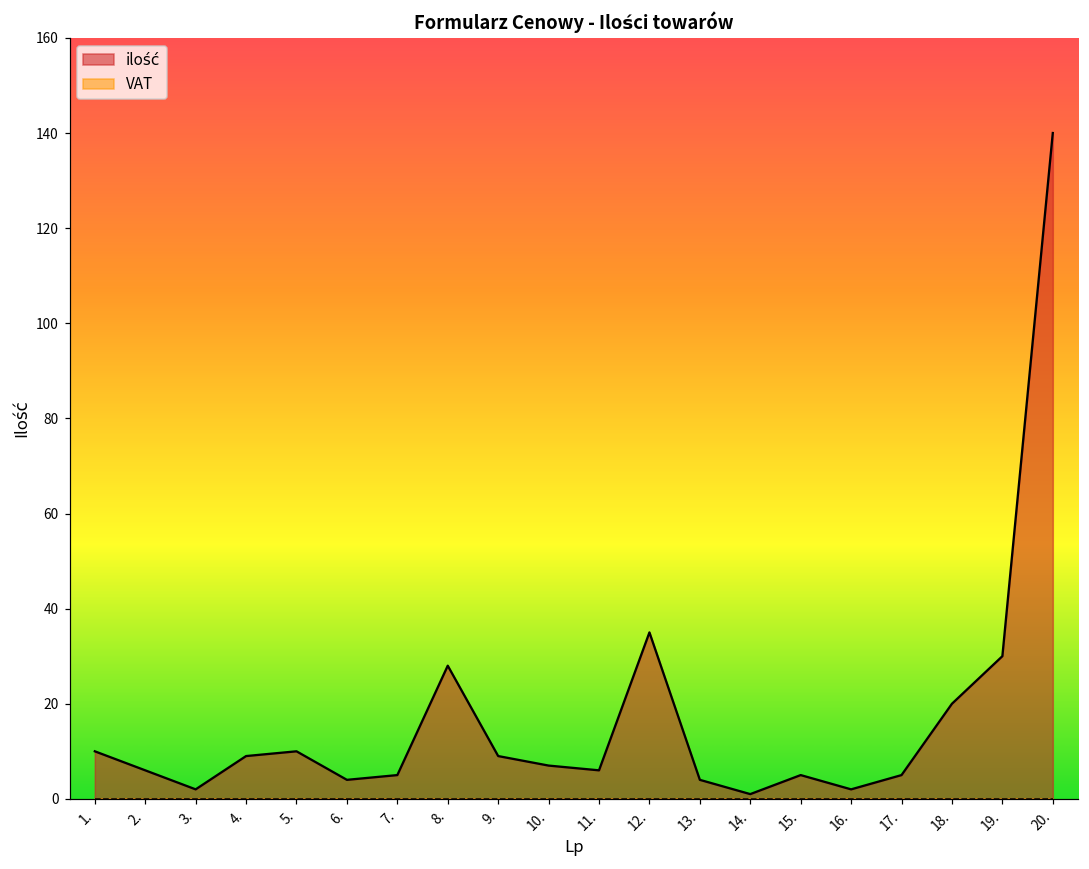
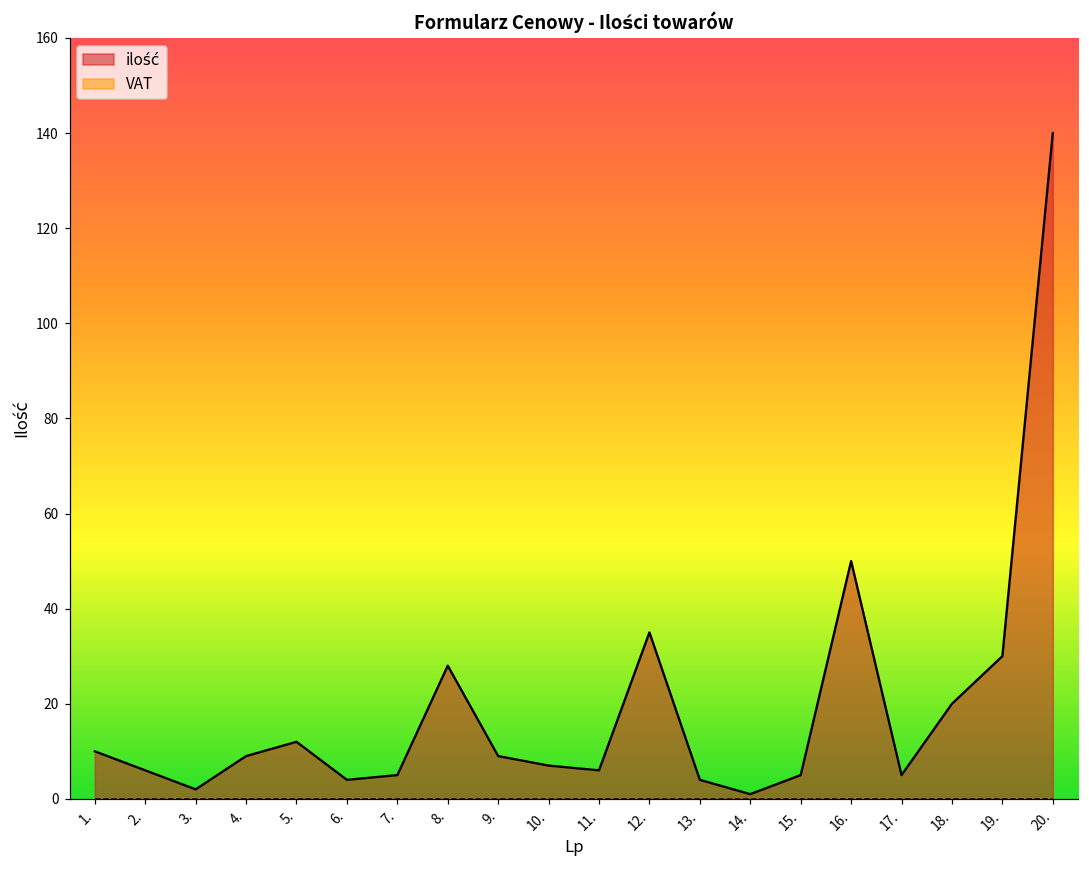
ilość, 5.: 10 -> 12
ilość, 16.: 2 -> 50
